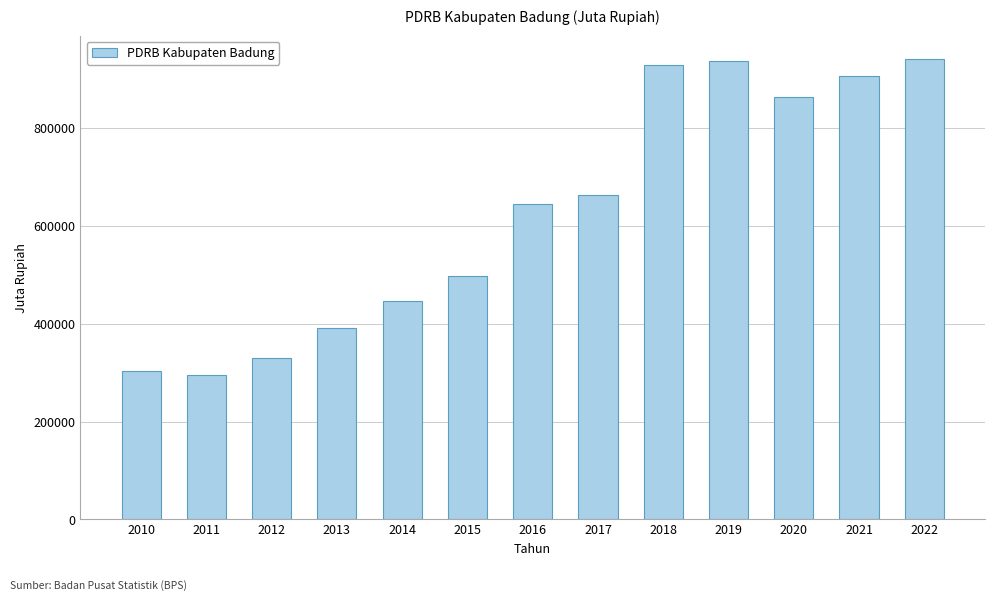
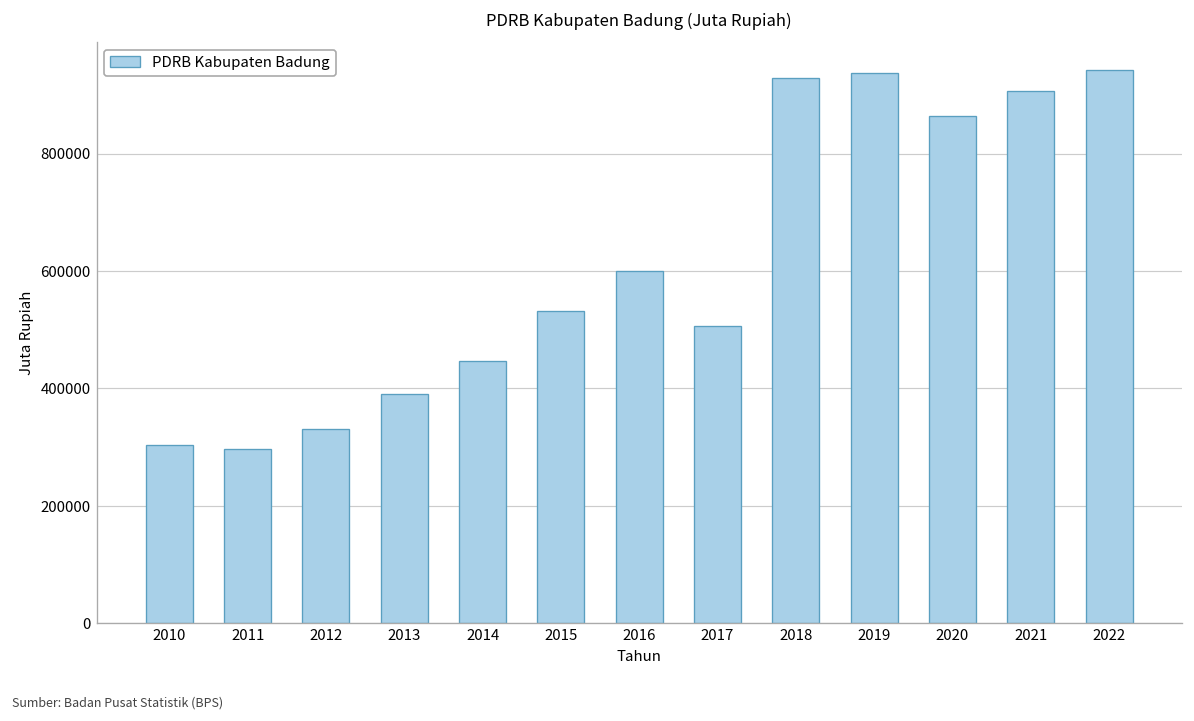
2015: 500000 -> 530000
2016: 650000 -> 600000
2017: 660000 -> 510000
